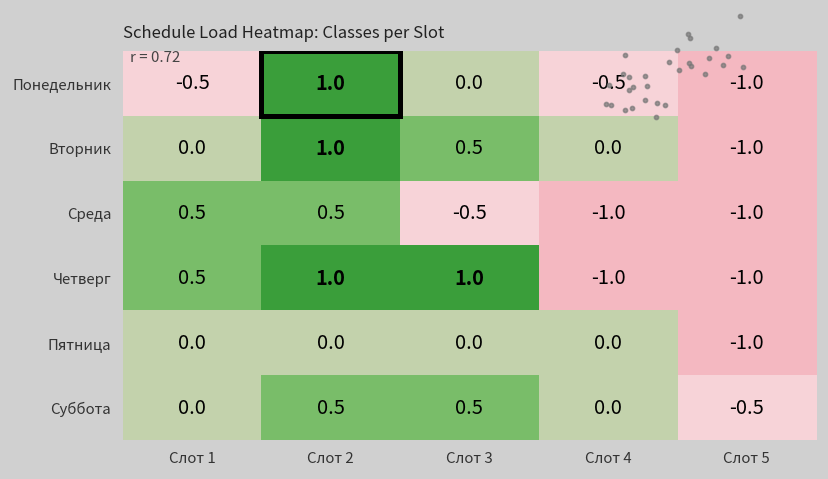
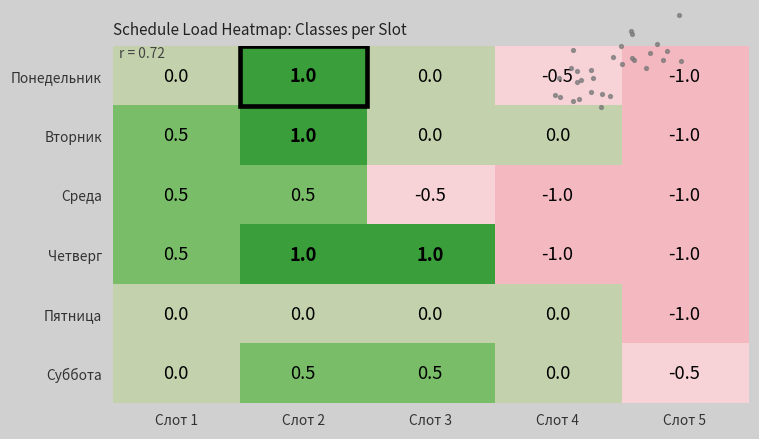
Schedule Load Heatmap: Classes per Slot, Понедельник, Слот 1: -0.5 -> 0.0
Schedule Load Heatmap: Classes per Slot, Вторник, Слот 1: 0.0 -> 0.5
Schedule Load Heatmap: Classes per Slot, Вторник, Слот 3: 0.5 -> 0.0
